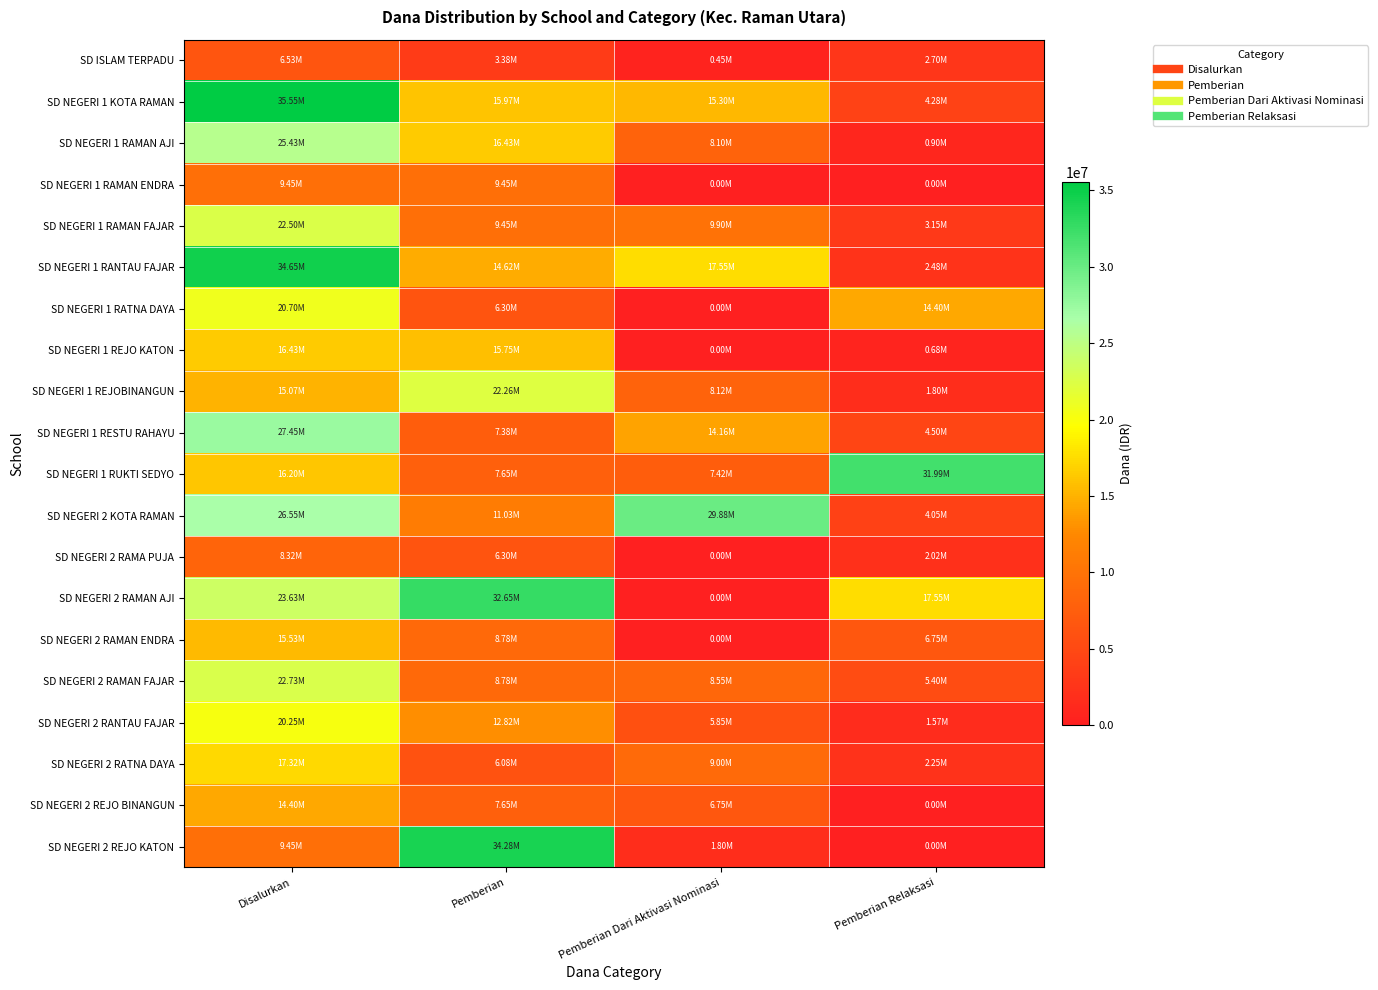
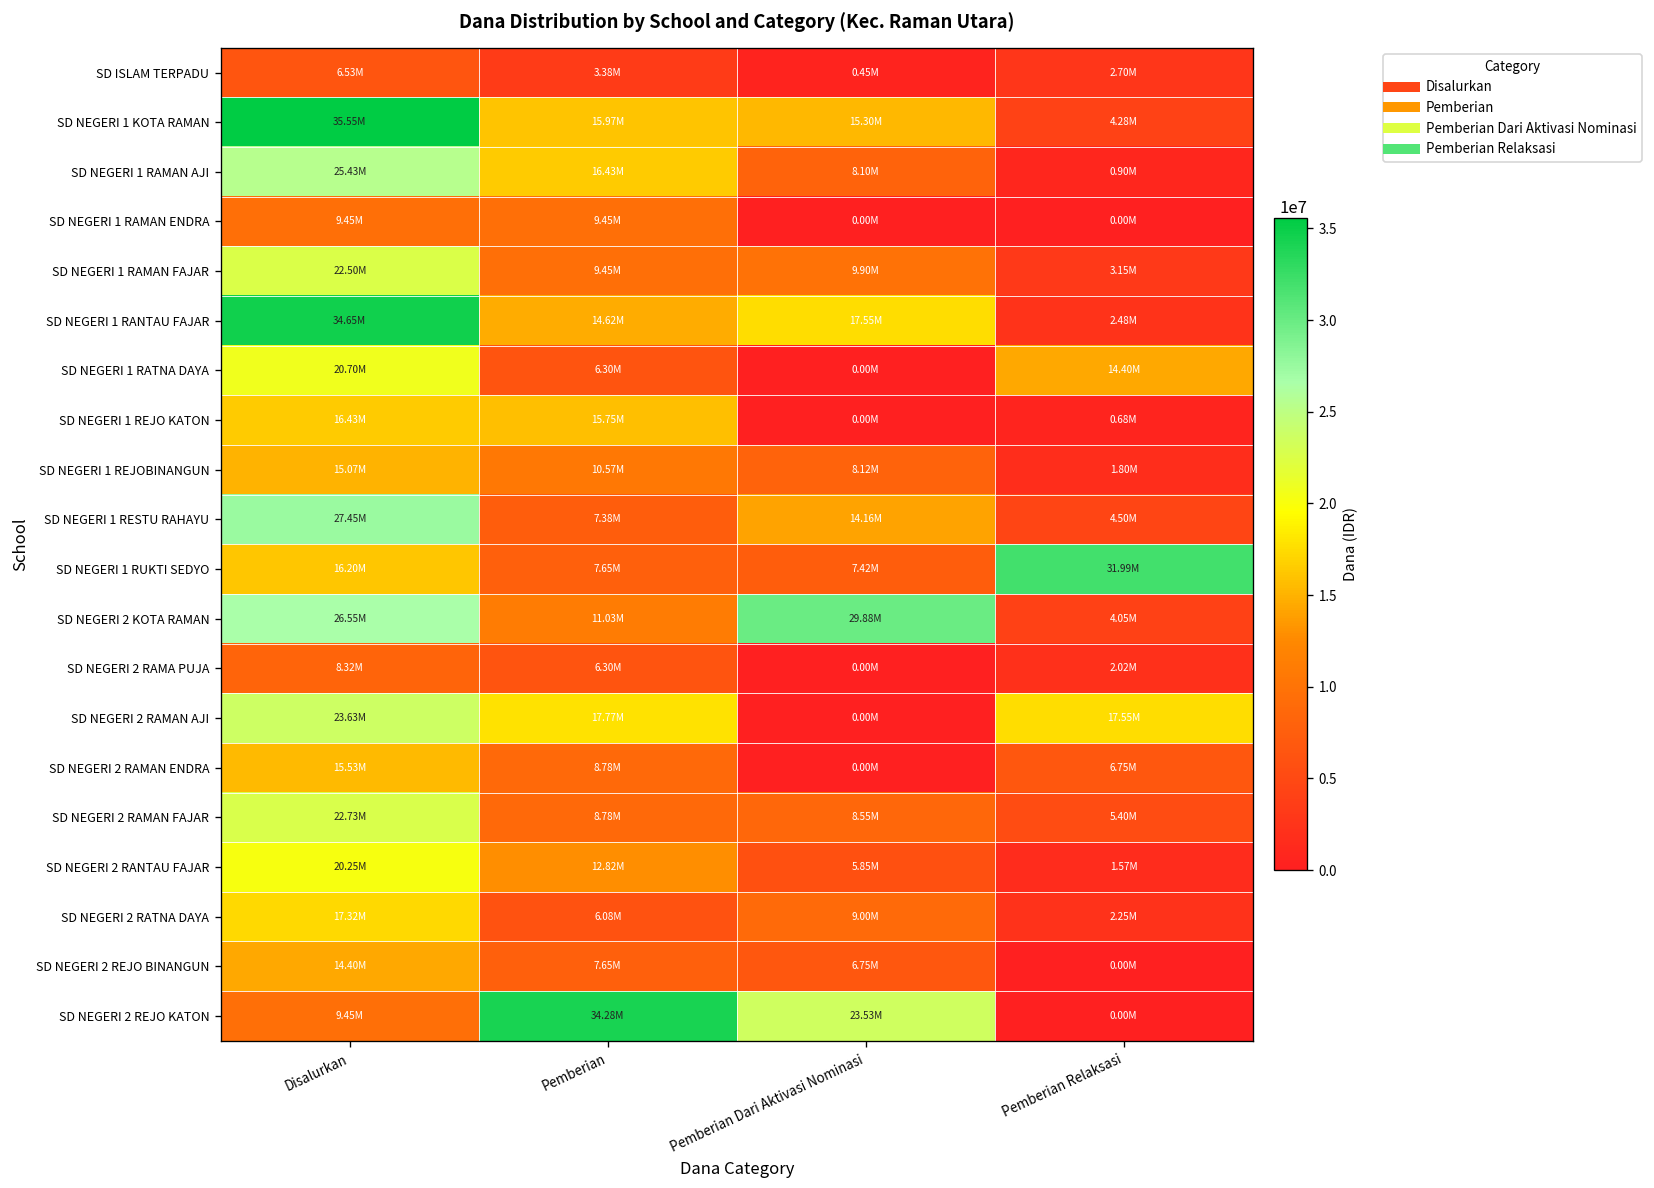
SD NEGERI 1 REJOBINANGUN, Pemberian: 22.26M -> 10.57M
SD NEGERI 2 RAMAN AJI, Pemberian: 32.65M -> 17.77M
SD NEGERI 2 REJO KATON, Pemberian Dari Aktivasi Nominasi: 1.80M -> 23.53M
